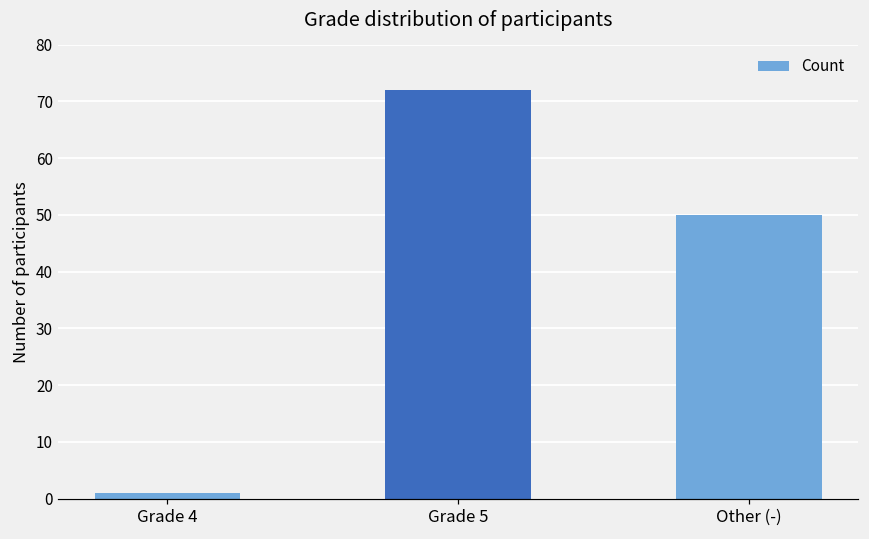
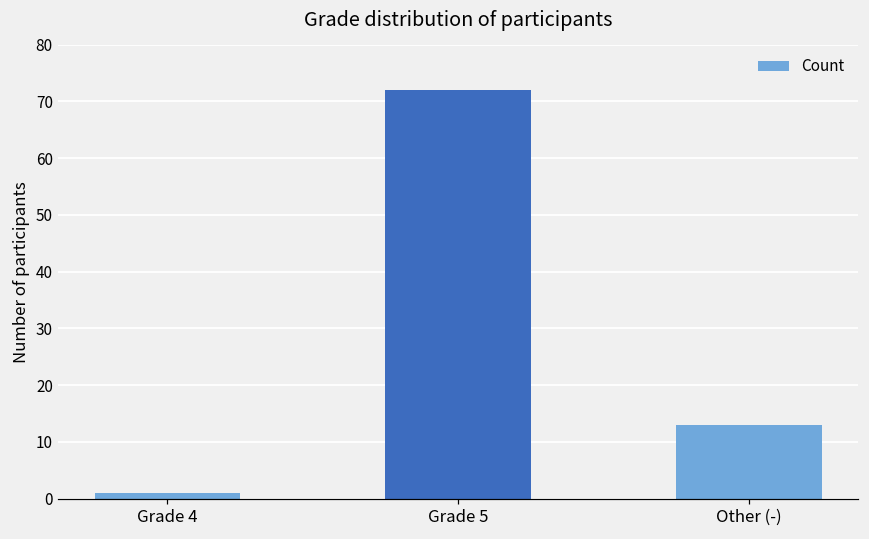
Other (-): 50 -> 13
